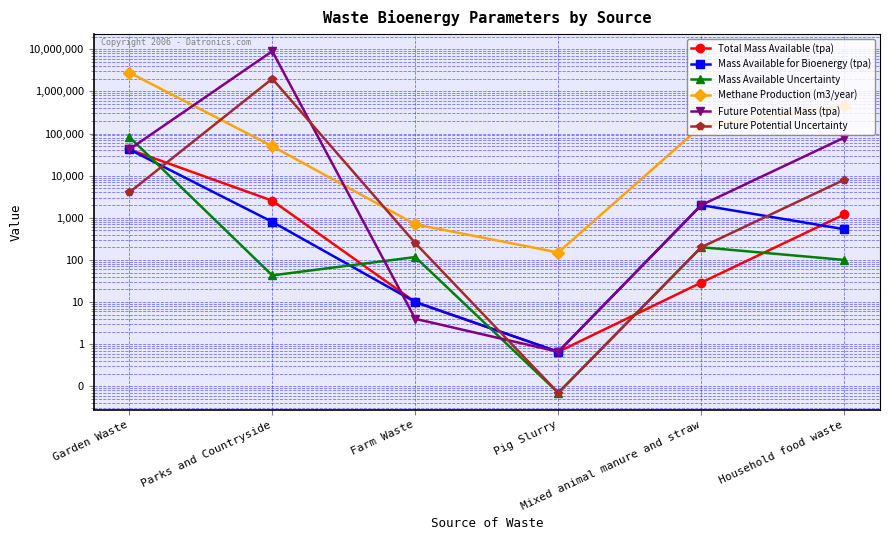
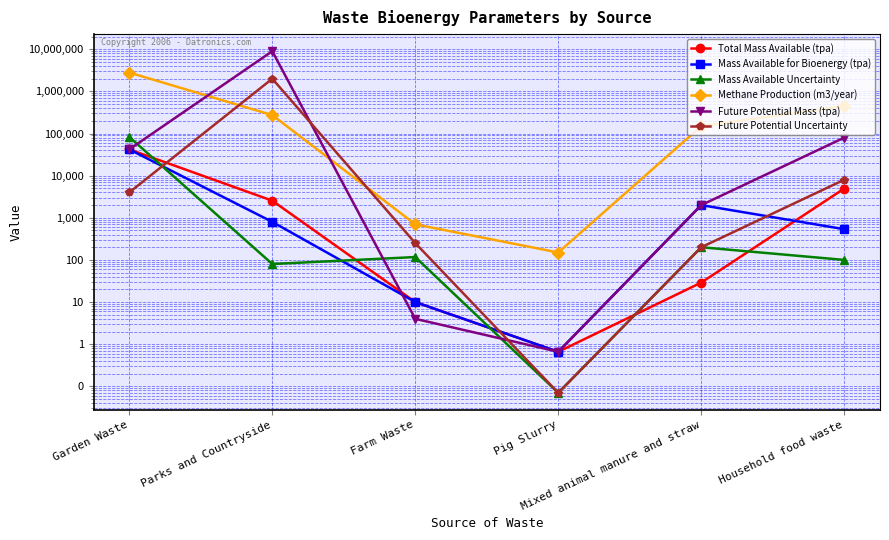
Mass Available Uncertainty, Parks and Countryside: 40 -> 80
Methane Production (m3/year), Parks and Countryside: 50,000 -> 300,000
Total Mass Available (tpa), Household food waste: 1,200 -> 5,000
